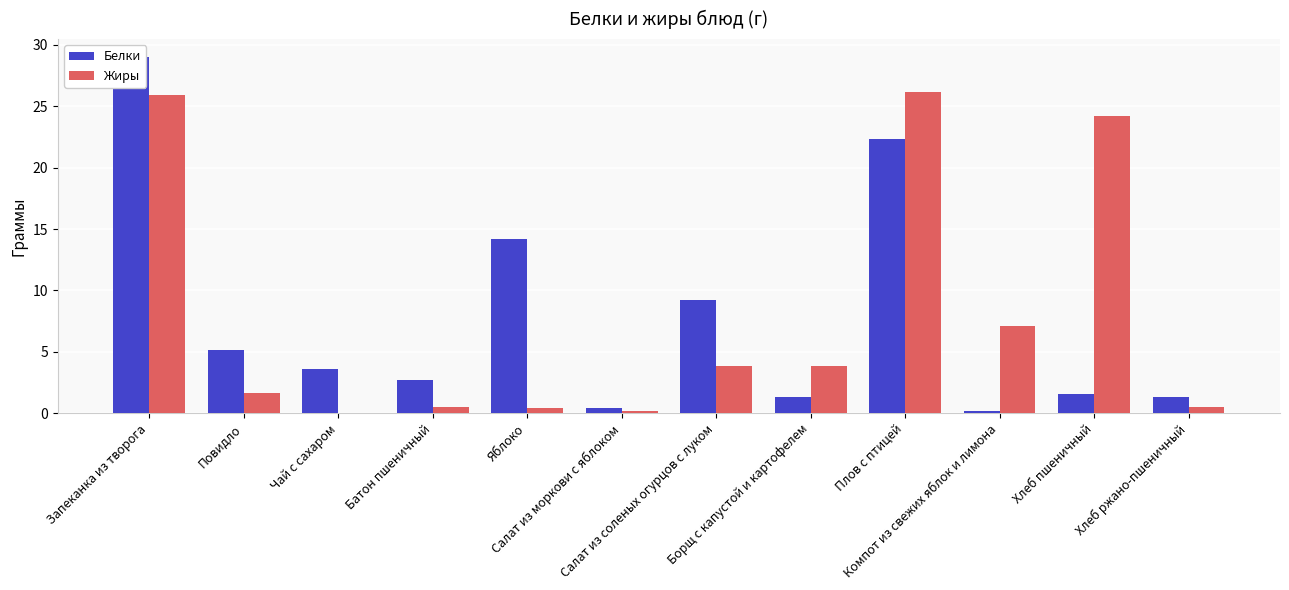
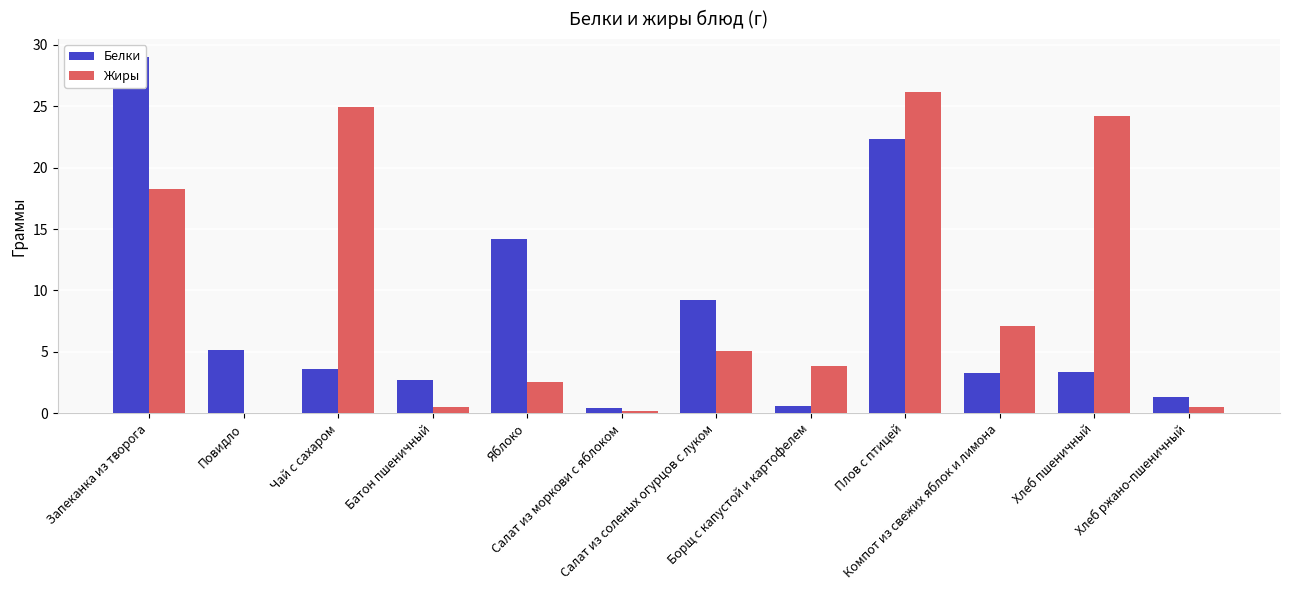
Жиры, Запеканка из творога: 26.0 -> 18.2
Жиры, Повидло: 1.6 -> 0.0
Жиры, Чай с сахаром: 0.1 -> 24.9
Жиры, Яблоко: 0.4 -> 2.5
Жиры, Салат из соленых огурцов с луком: 3.8 -> 5.0
Белки, Борщ с капустой и картофелем: 1.3 -> 0.6
Белки, Компот из свежих яблок и лимона: 0.2 -> 3.3
Белки, Хлеб пшеничный: 1.5 -> 3.4
